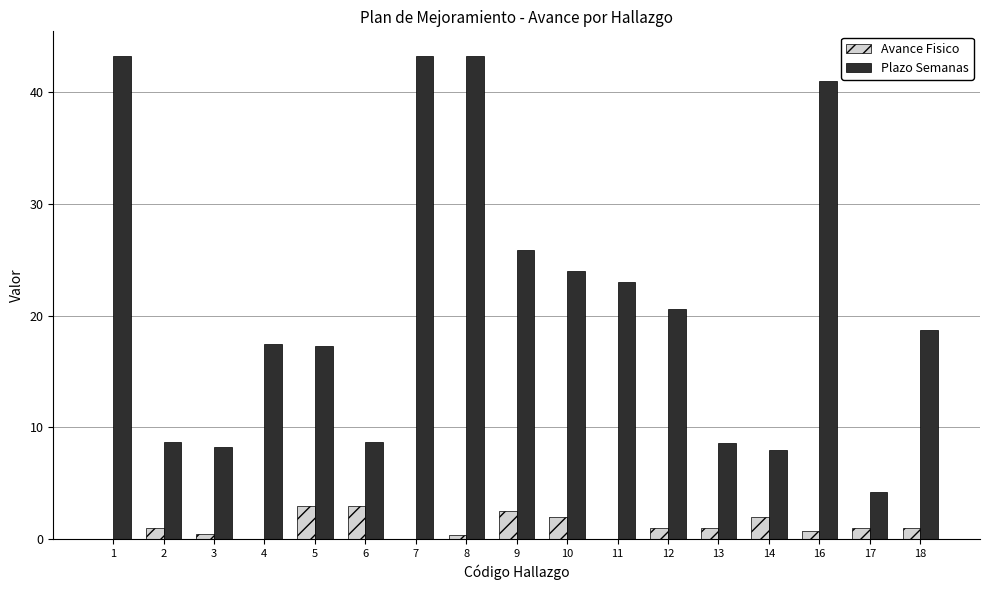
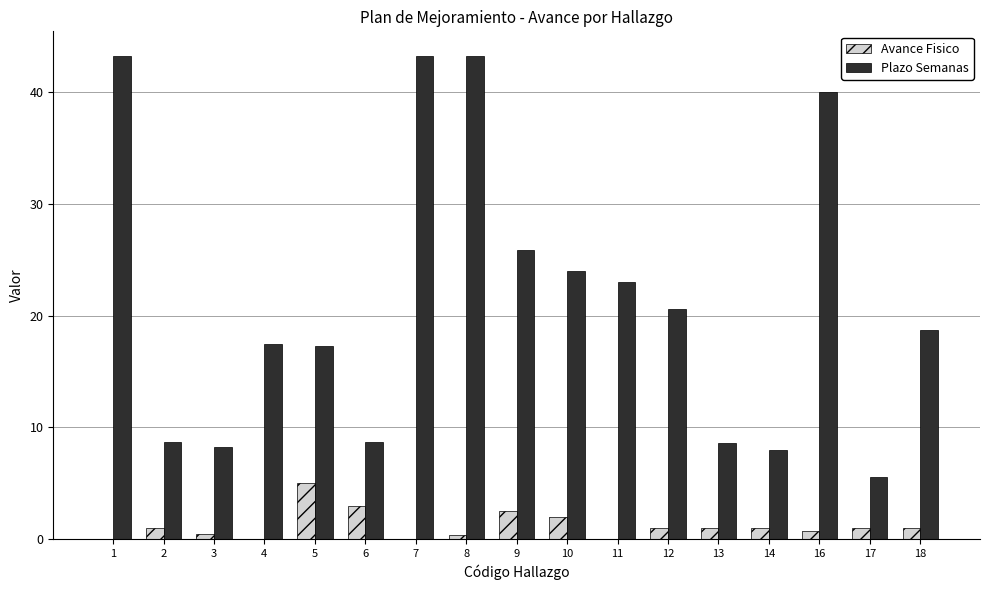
Avance Fisico, 5: 3 -> 5
Avance Fisico, 14: 2 -> 1
Plazo Semanas, 16: 41 -> 40
Plazo Semanas, 17: 4.2 -> 5.6
